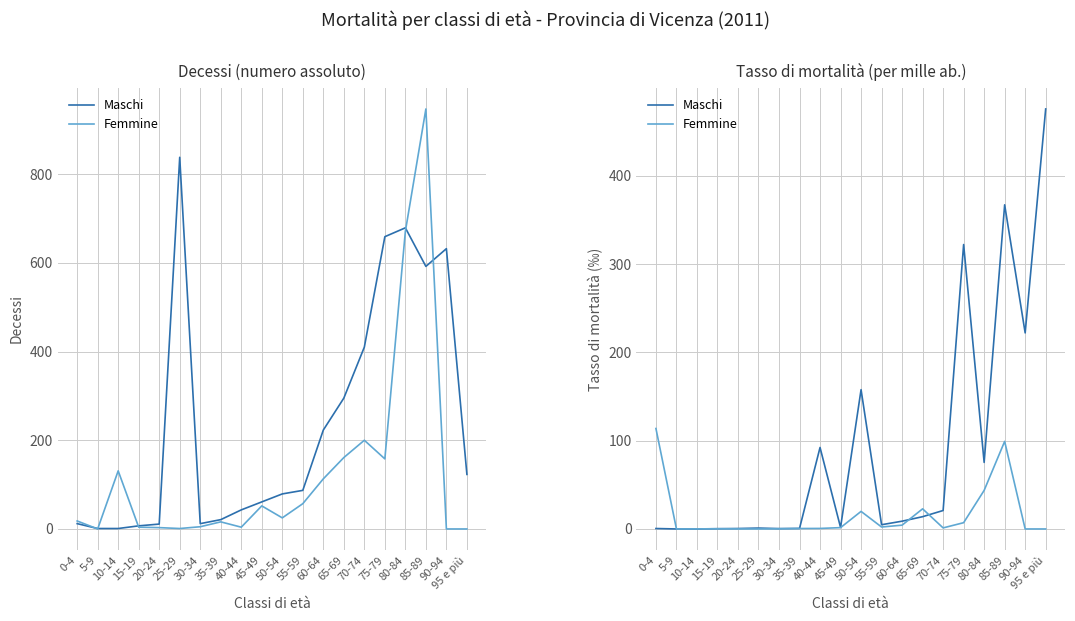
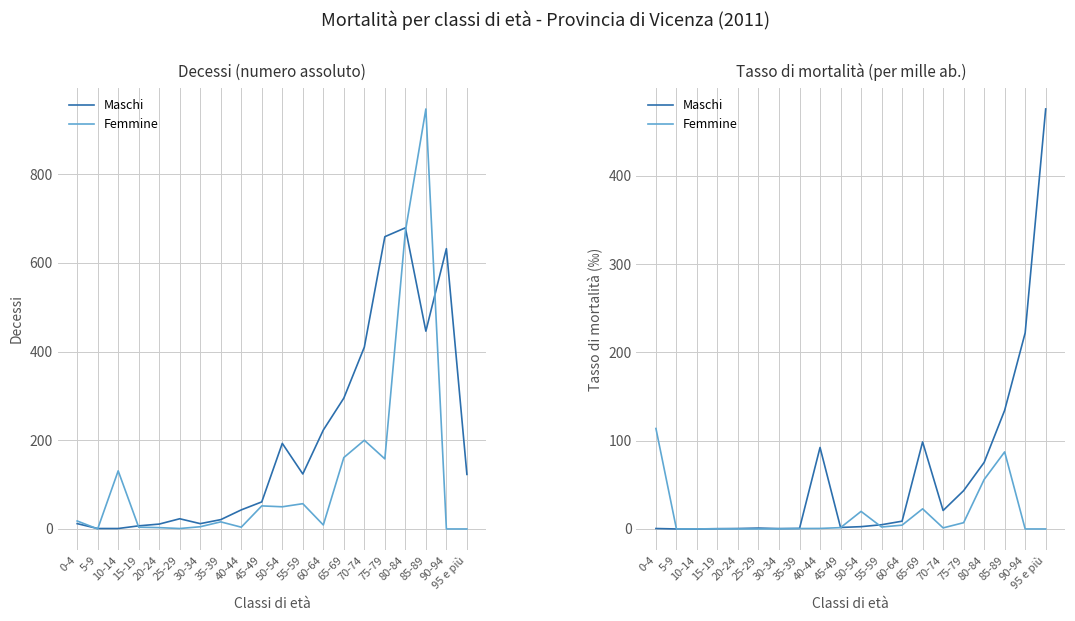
Decessi (numero assoluto), Maschi, 25-29: 840 -> 20
Decessi (numero assoluto), Maschi, 50-54: 80 -> 190
Decessi (numero assoluto), Femmine, 50-54: 30 -> 50
Decessi (numero assoluto), Maschi, 55-59: 90 -> 120
Decessi (numero assoluto), Femmine, 60-64: 110 -> 10
Decessi (numero assoluto), Maschi, 85-89: 590 -> 450
Tasso di mortalità (per mille ab.), Maschi, 50-54: 160 -> 0
Tasso di mortalità (per mille ab.), Maschi, 65-69: 10 -> 100
Tasso di mortalità (per mille ab.), Maschi, 75-79: 320 -> 40
Tasso di mortalità (per mille ab.), Femmine, 80-84: 40 -> 60
Tasso di mortalità (per mille ab.), Maschi, 85-89: 370 -> 130
Tasso di mortalità (per mille ab.), Femmine, 85-89: 100 -> 90
